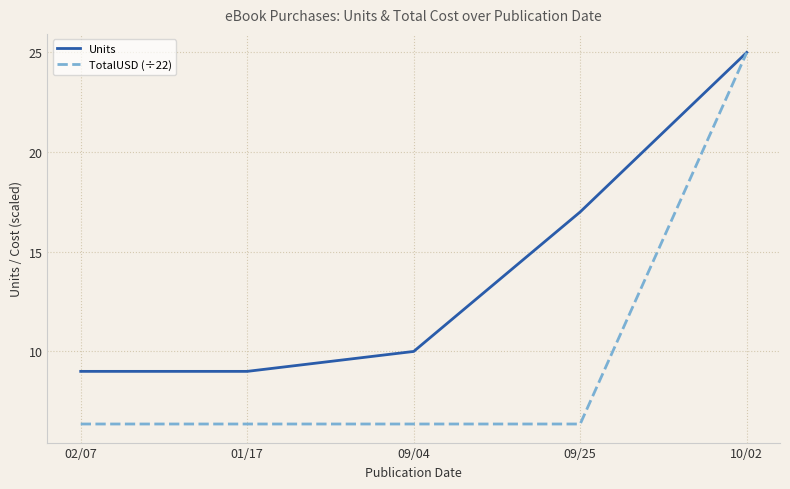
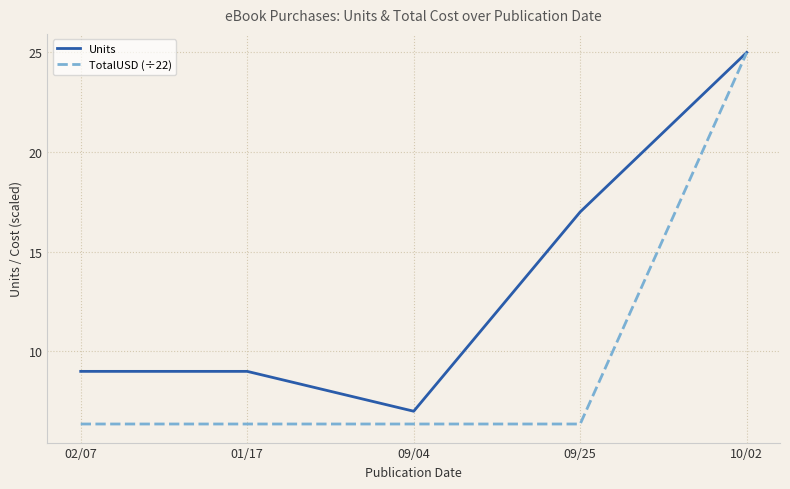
Units, 09/04: 10 -> 7
